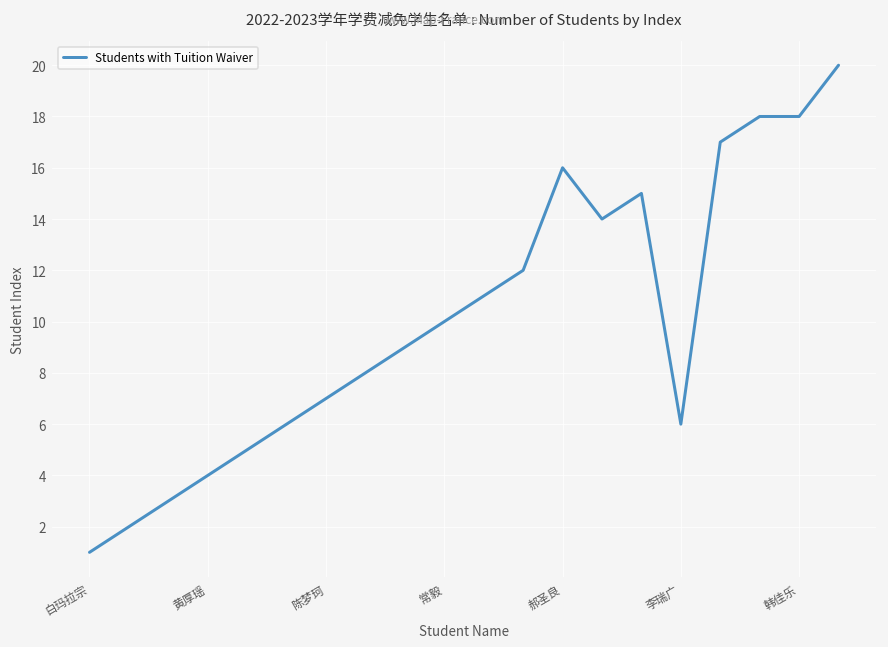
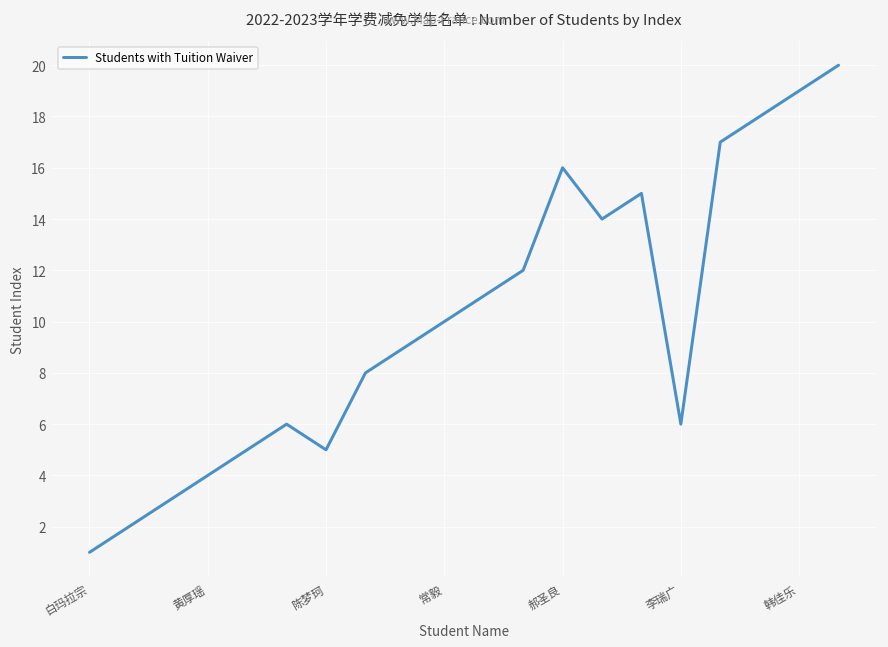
陈梦珂: 7 -> 5
韩佳乐: 18 -> 19
